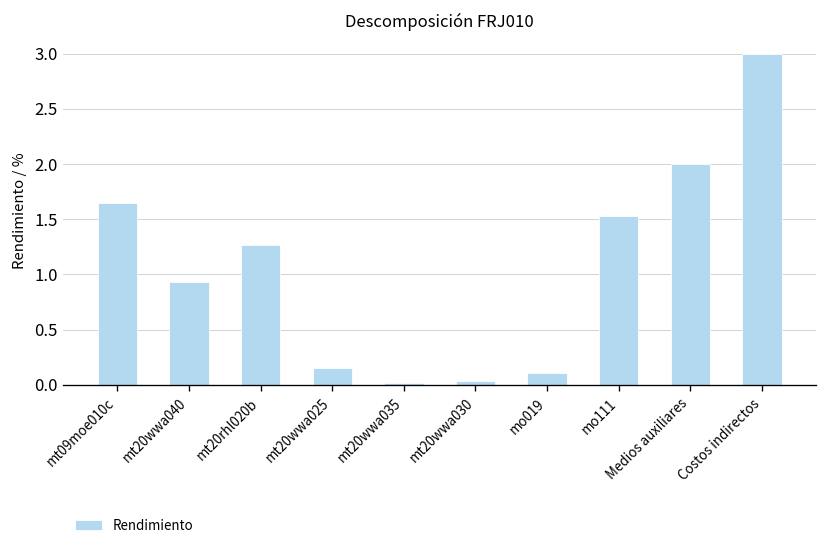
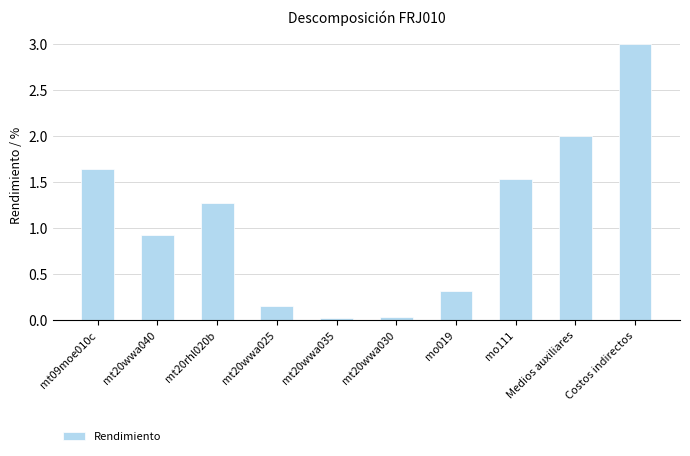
mo019: 0.1 -> 0.3
